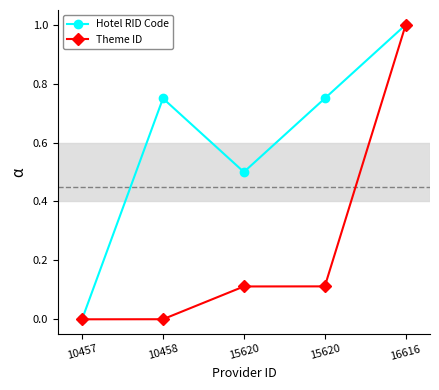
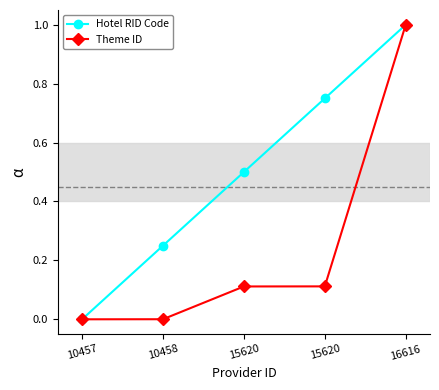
Hotel RID Code, 10458: 0.75 -> 0.25
